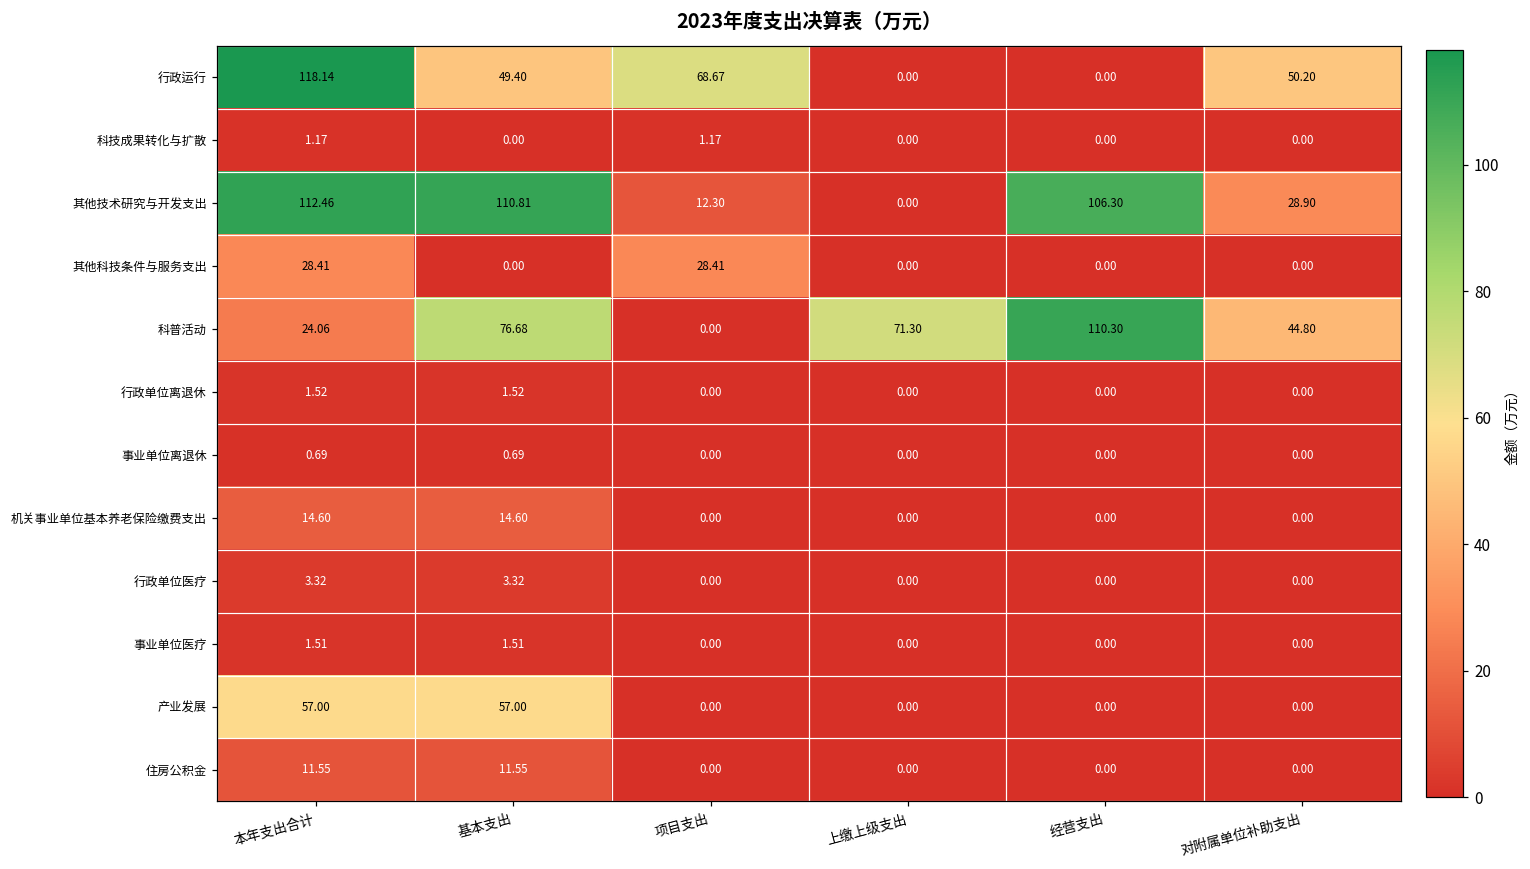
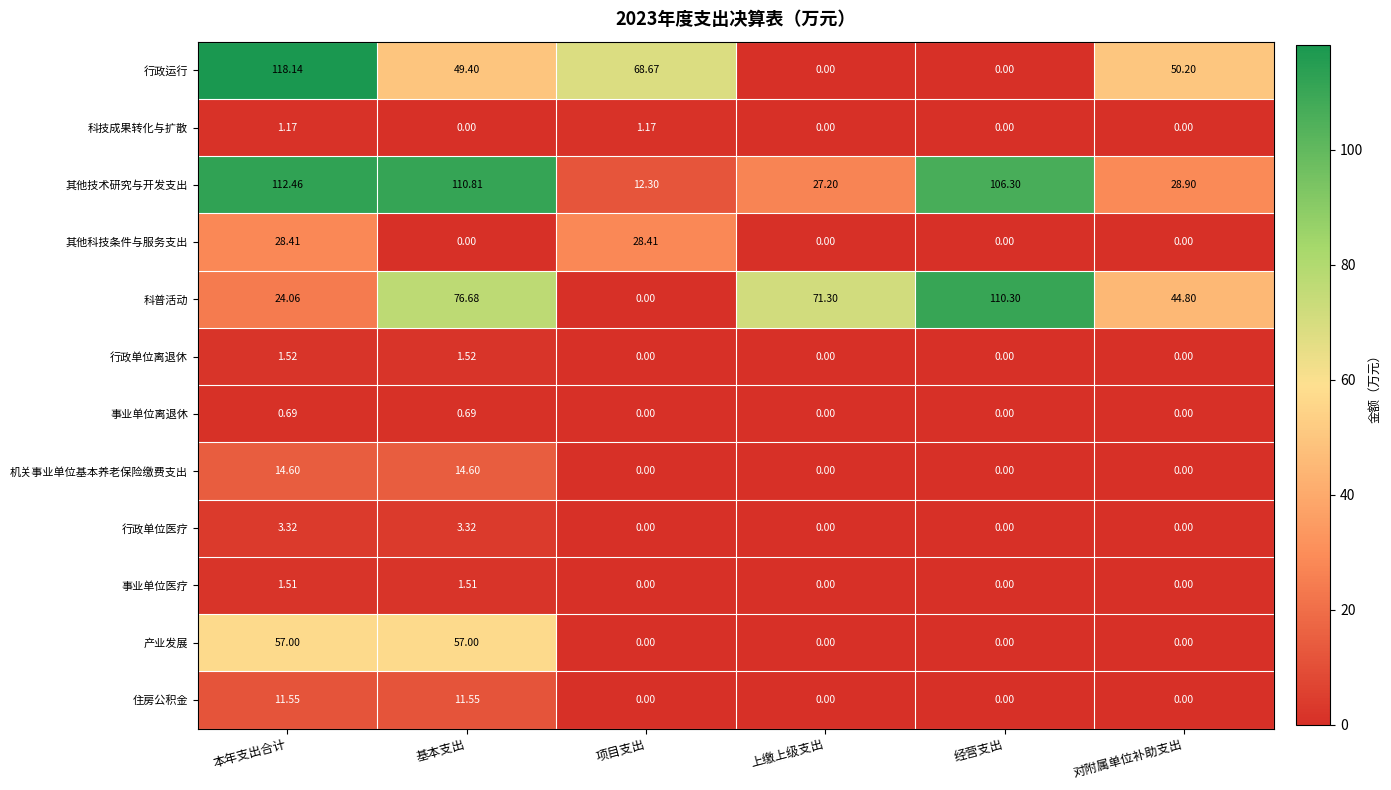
其他技术研究与开发支出, 上缴上级支出: 0.00 -> 27.20
